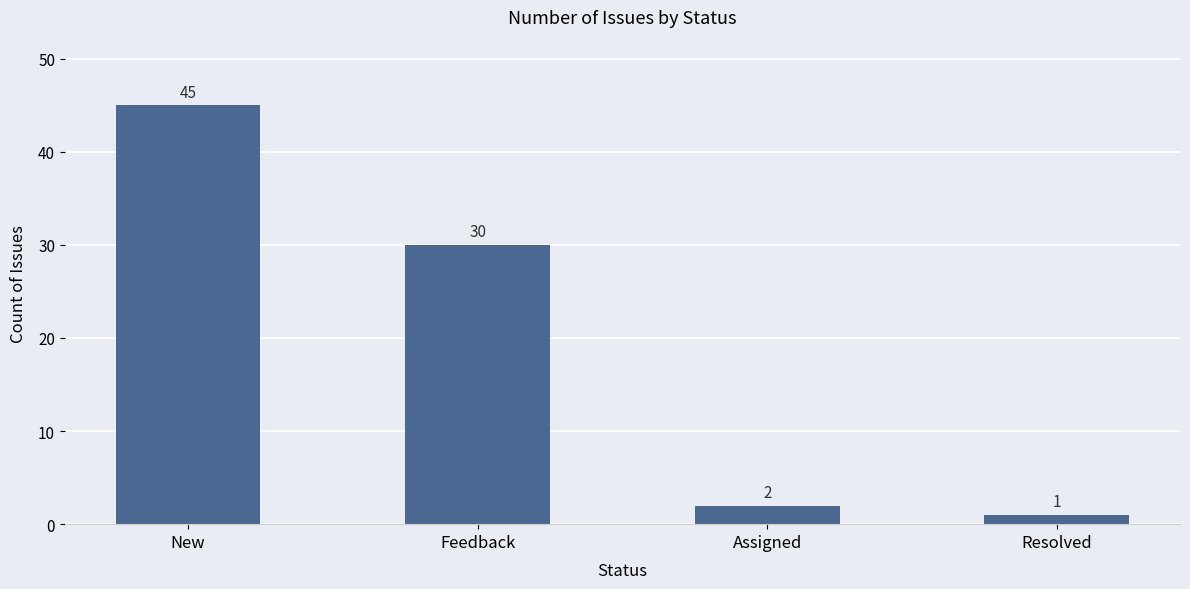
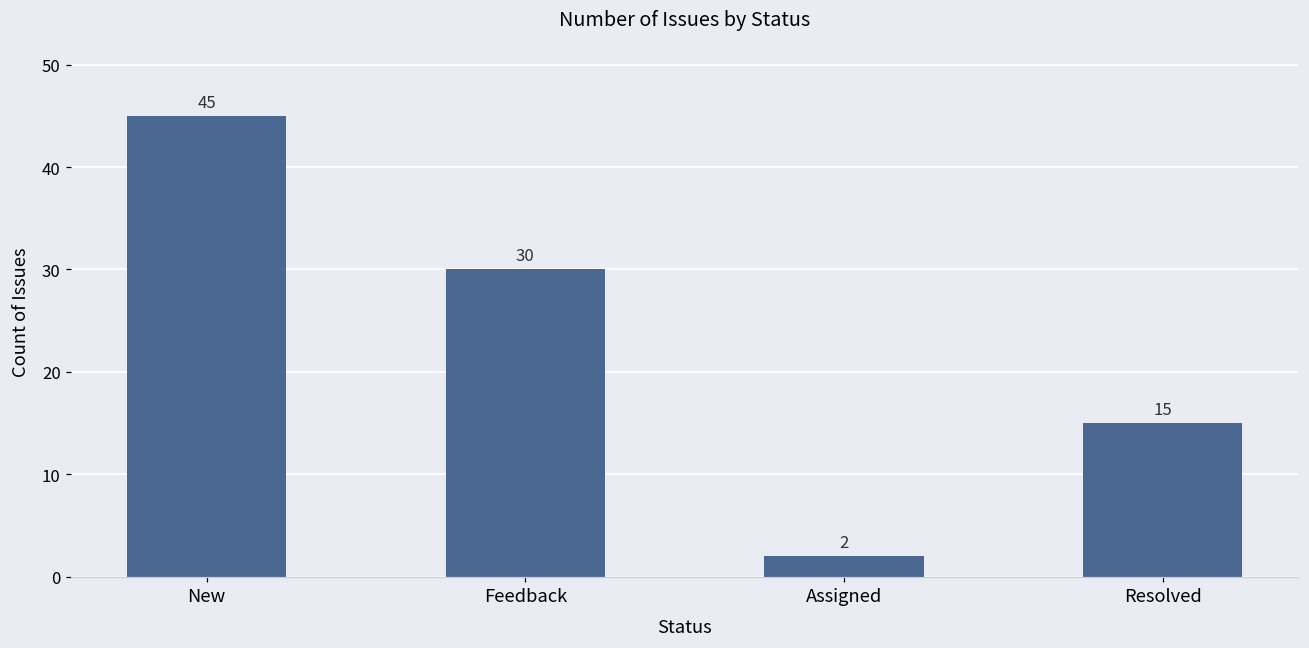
Resolved: 1 -> 15
